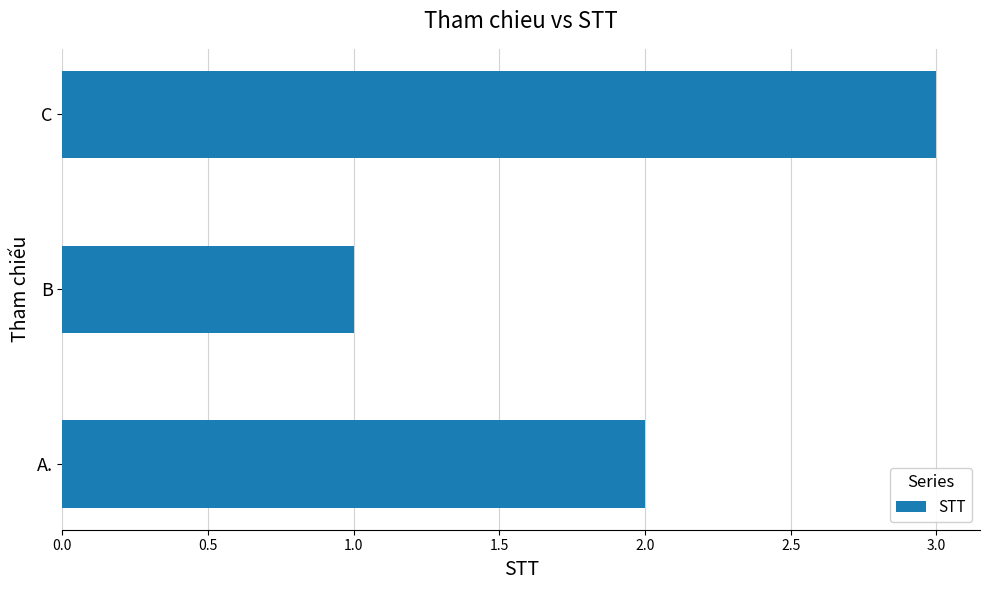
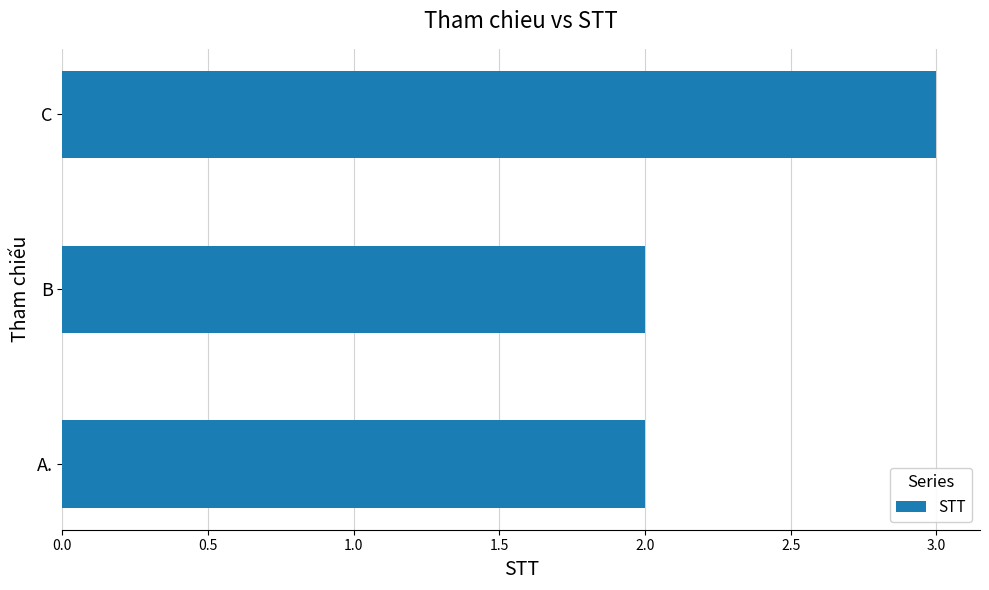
B: 1 -> 2
